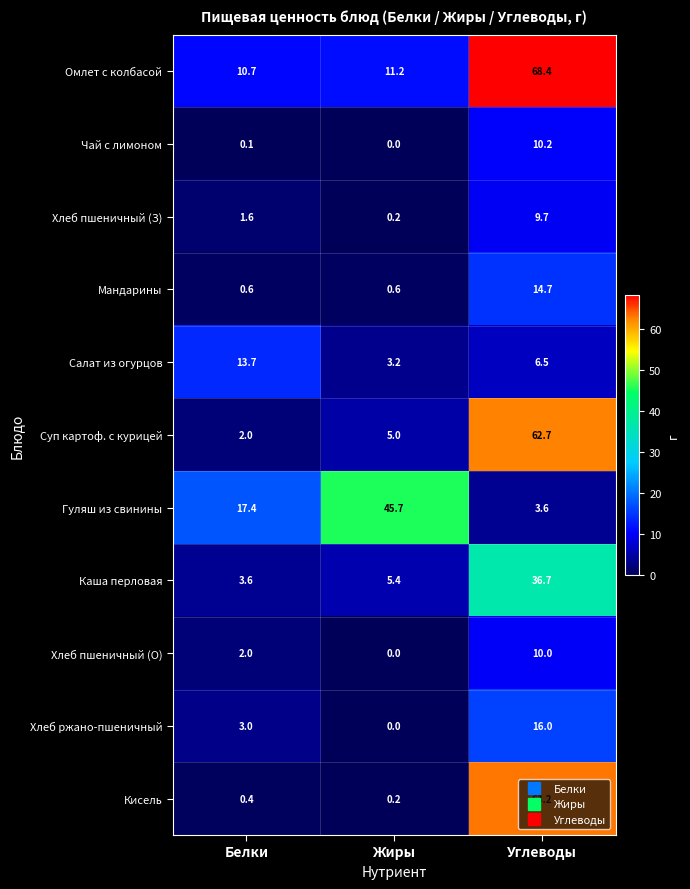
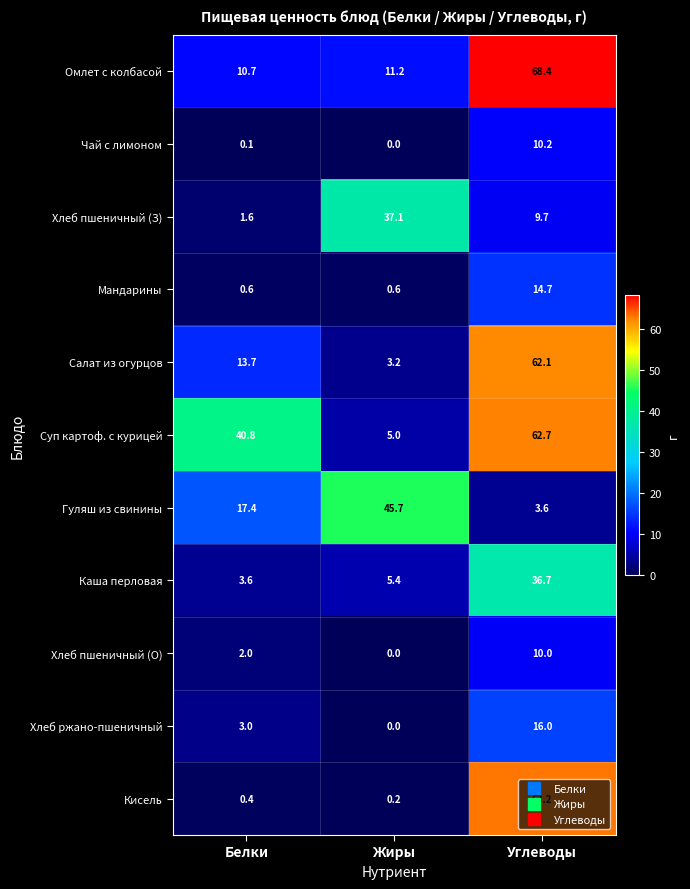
Хлеб пшеничный (З), Жиры: 0.2 -> 37.1
Салат из огурцов, Углеводы: 6.5 -> 62.1
Суп картоф. с курицей, Белки: 2.0 -> 40.8
